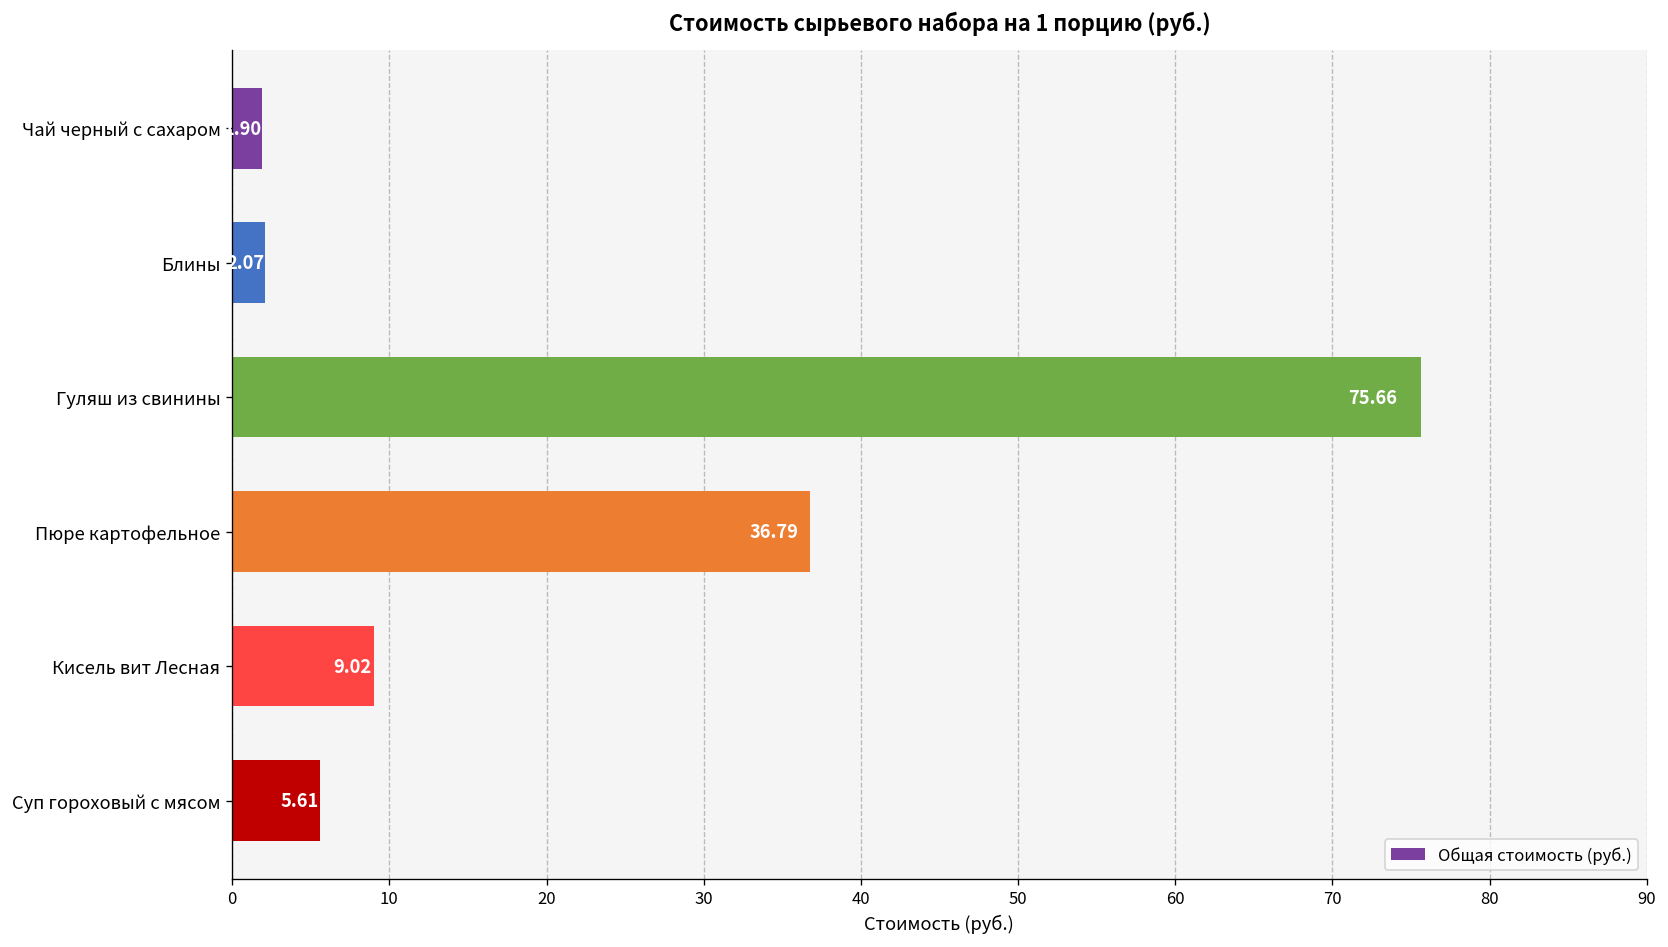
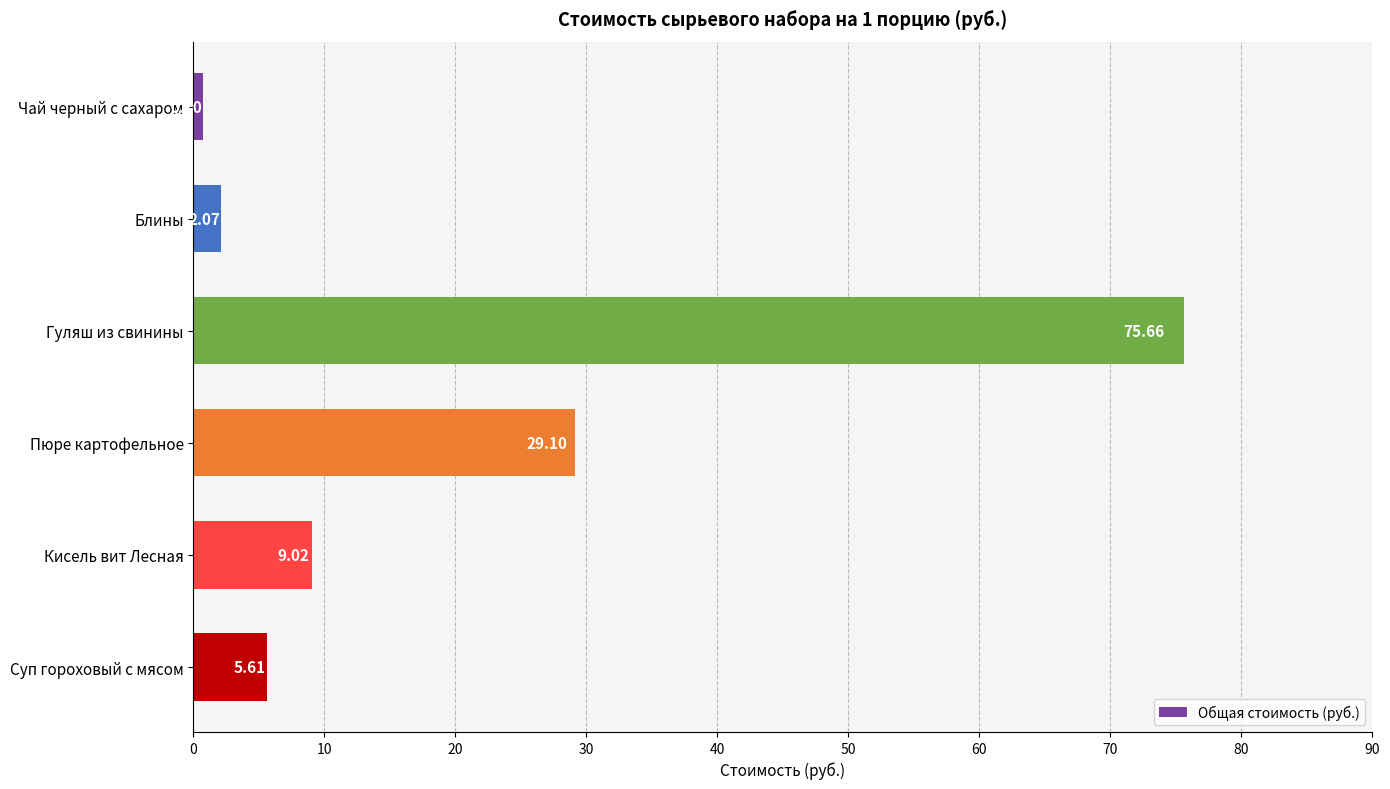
Чай черный с сахаром: 1.9 -> 0.7
Пюре картофельное: 36.79 -> 29.10
